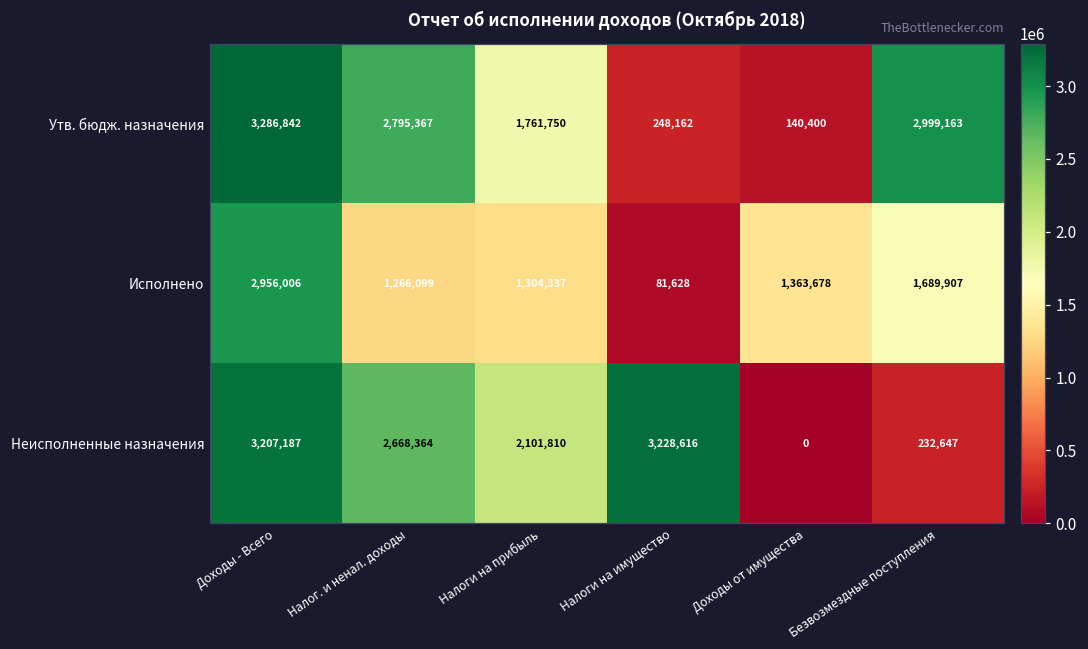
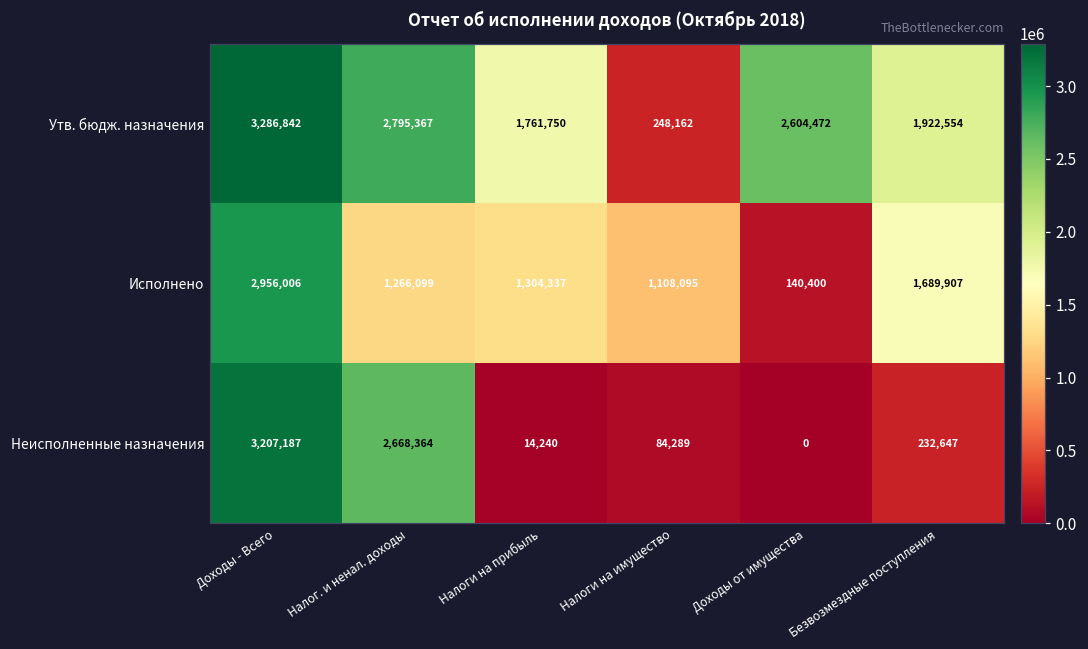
Утв. бюдж. назначения, Доходы от имущества: 140,400 -> 2,604,472
Утв. бюдж. назначения, Безвозмездные поступления: 2,999,163 -> 1,922,554
Исполнено, Налоги на имущество: 81,628 -> 1,108,095
Исполнено, Доходы от имущества: 1,363,678 -> 140,400
Неисполненные назначения, Налоги на прибыль: 2,101,810 -> 14,240
Неисполненные назначения, Налоги на имущество: 3,228,616 -> 84,289
